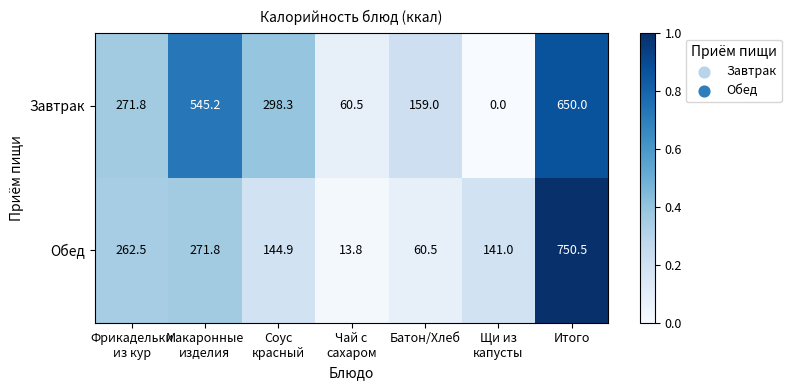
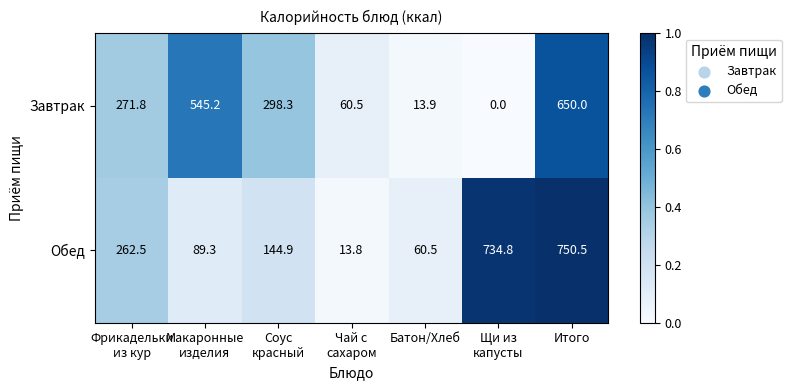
Завтрак, Батон/Хлеб: 159.0 -> 13.9
Обед, Макаронные изделия: 271.8 -> 89.3
Обед, Щи из капусты: 141.0 -> 734.8
